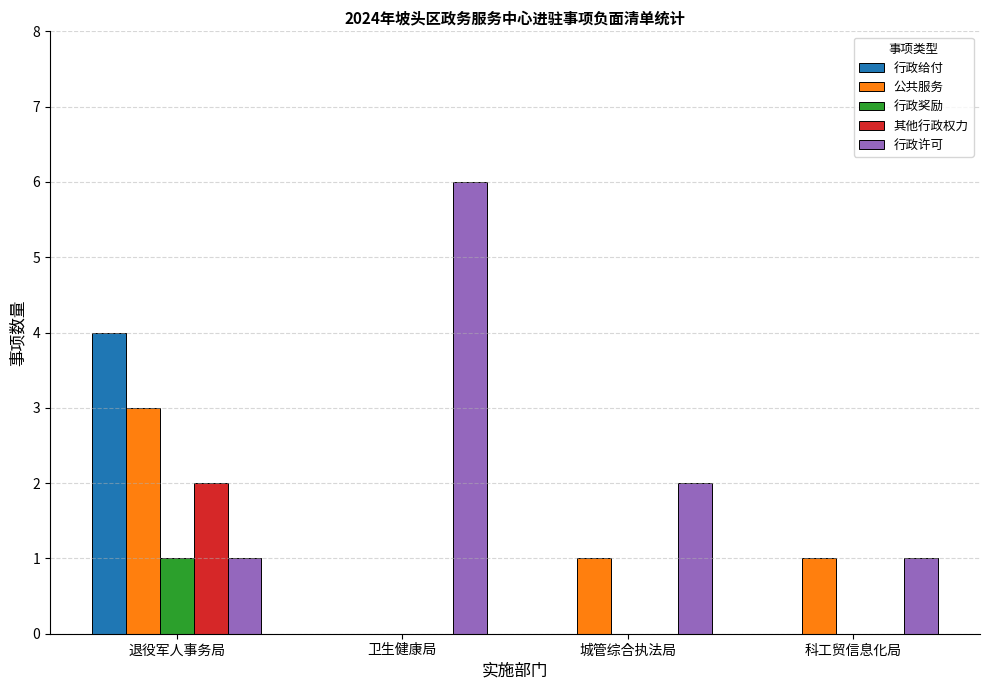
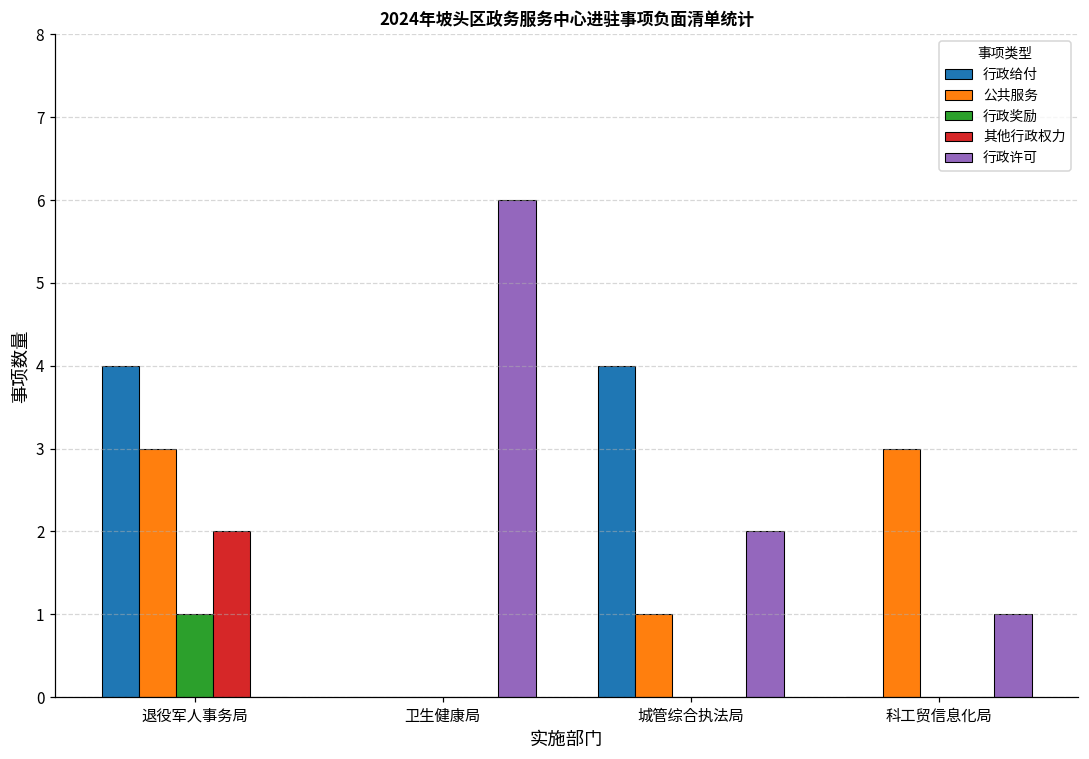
行政许可, 退役军人事务局: 1 -> 0
行政给付, 城管综合执法局: 0 -> 4
公共服务, 科工贸信息化局: 1 -> 3
